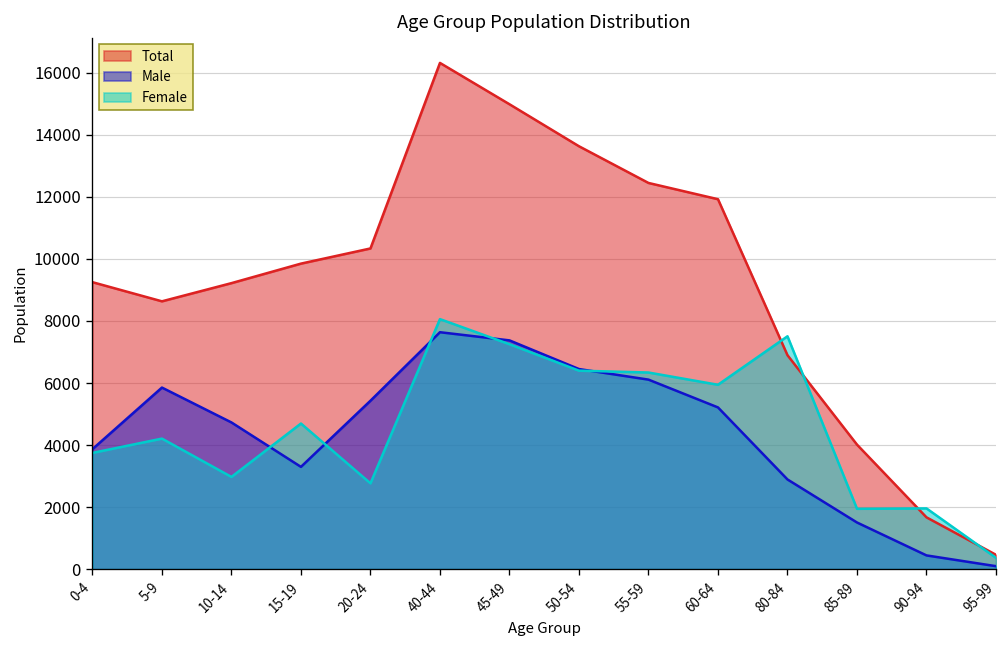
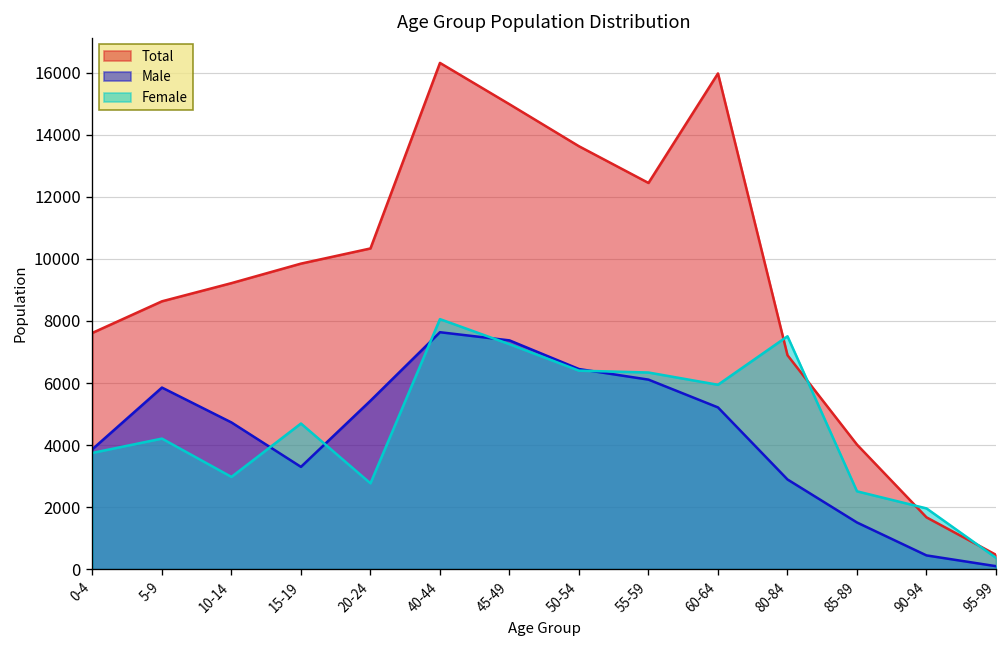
Total, 0-4: 9300 -> 7600
Total, 60-64: 11900 -> 16000
Female, 85-89: 1900 -> 2500
